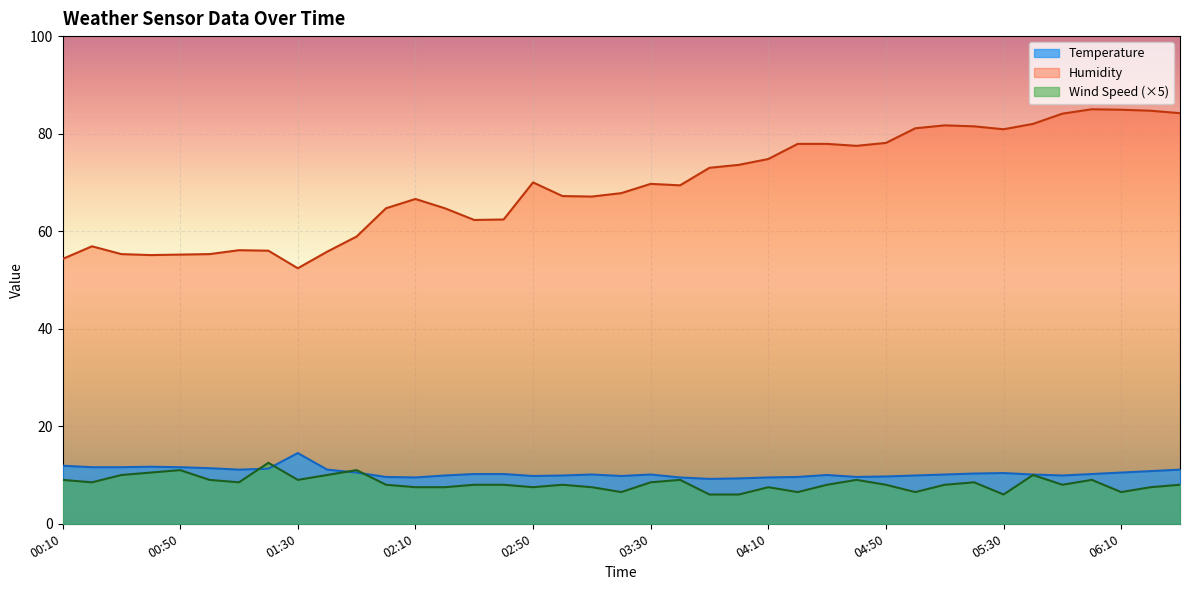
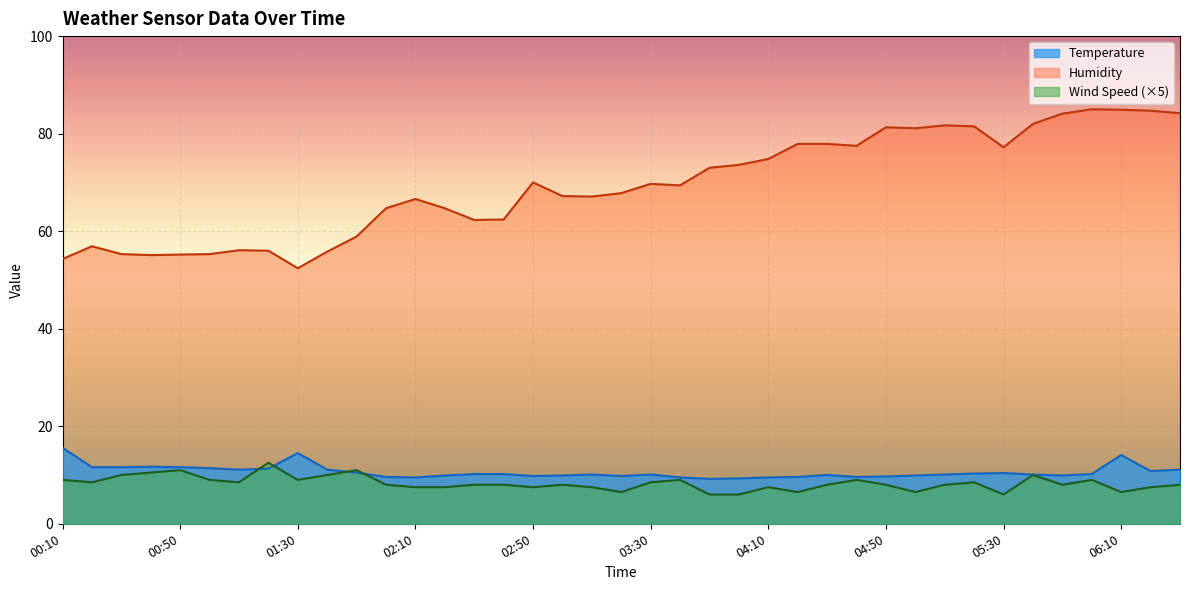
Temperature, 00:10: 12 -> 16
Humidity, 04:50: 78 -> 81
Humidity, 05:30: 81 -> 77
Temperature, 06:10: 11 -> 14
